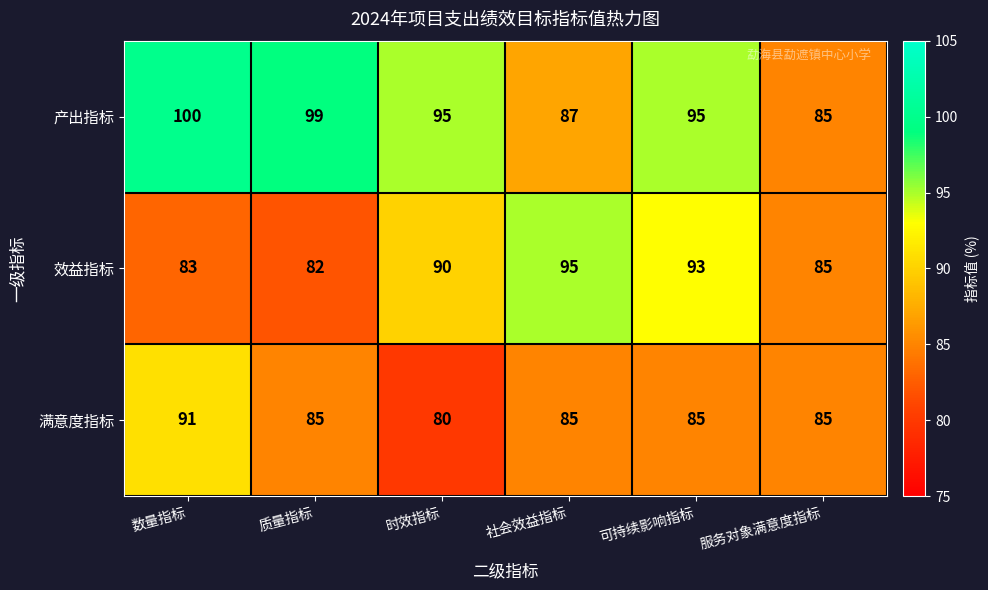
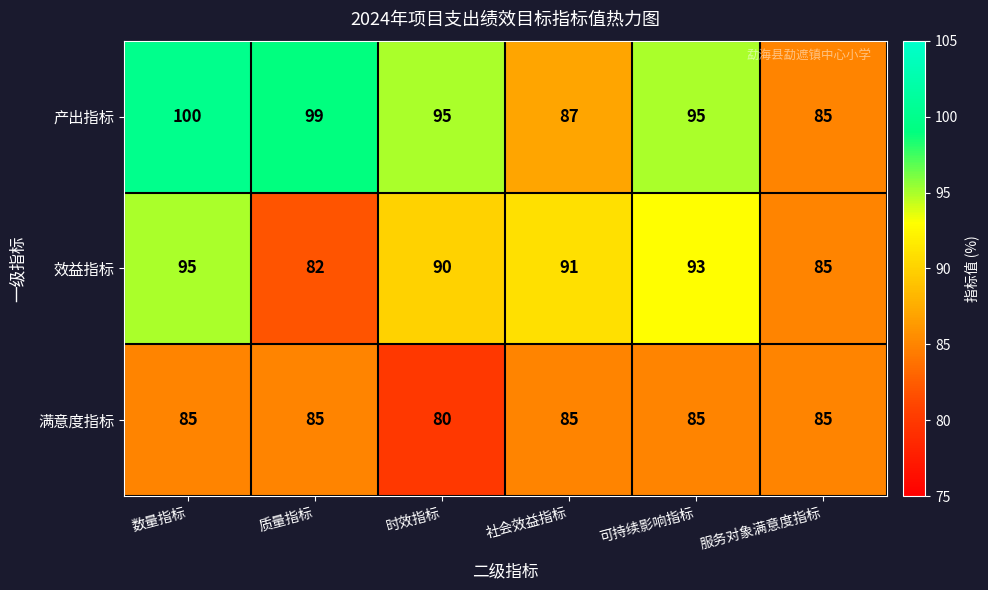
效益指标, 数量指标: 83 -> 95
效益指标, 社会效益指标: 95 -> 91
满意度指标, 数量指标: 91 -> 85
